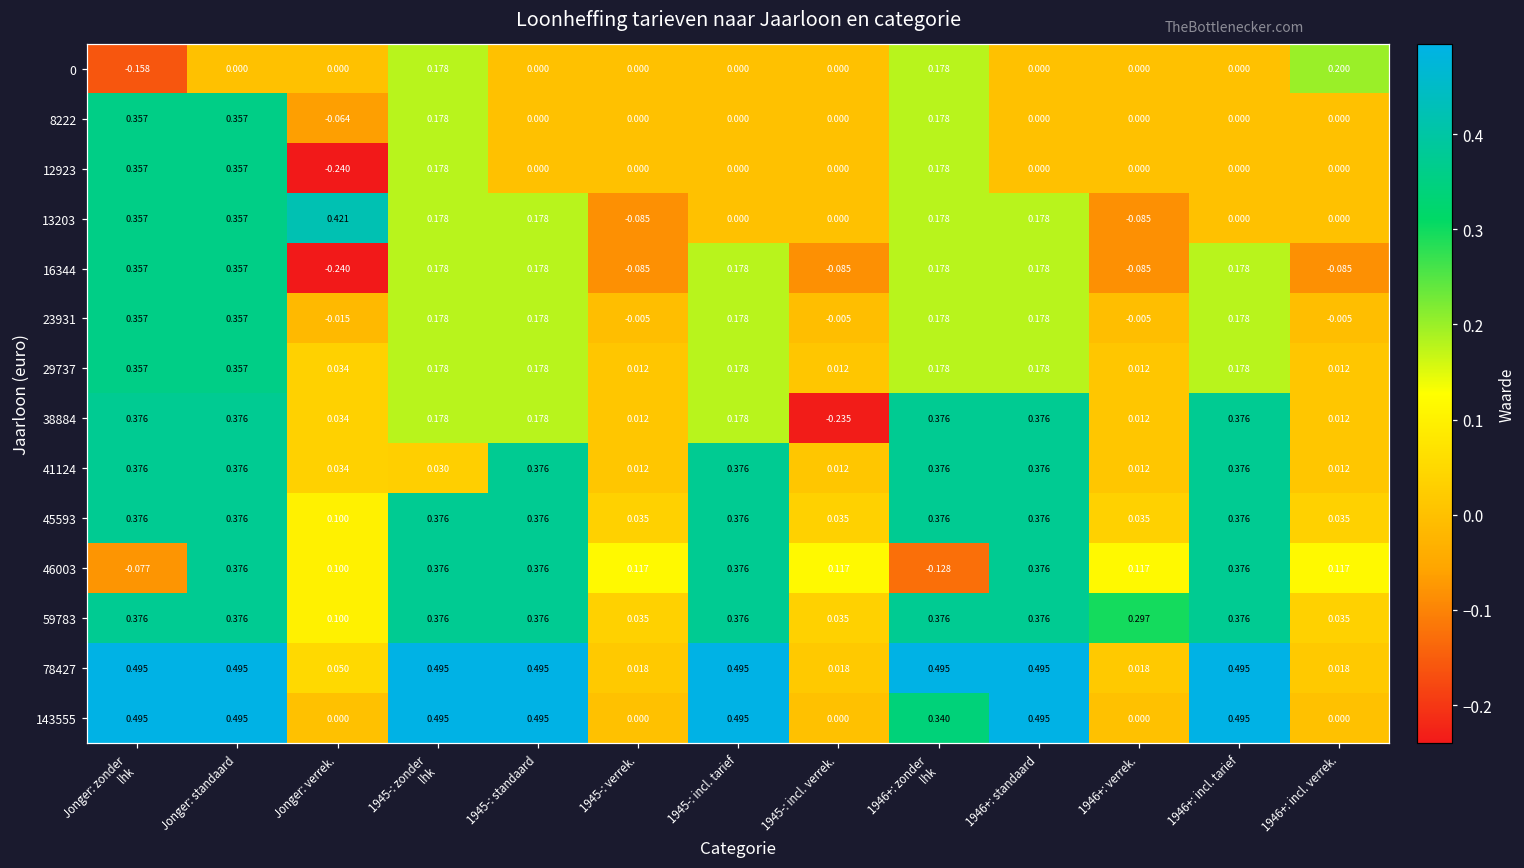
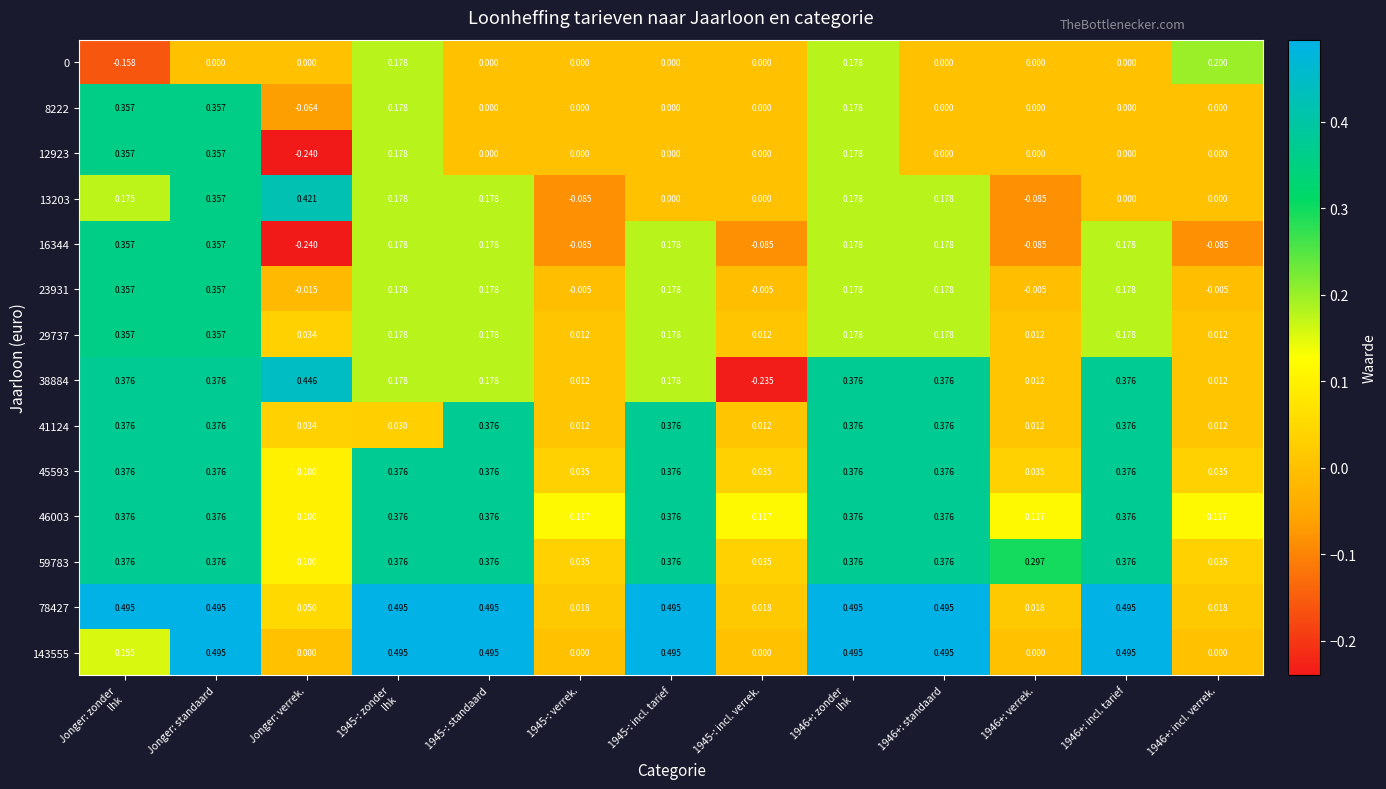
13203, Jonger: zonder lhk: 0.357 -> 0.175
38884, Jonger: verrek.: 0.034 -> 0.446
46003, Jonger: zonder lhk: -0.077 -> 0.376
46003, 1946+: zonder lhk: -0.128 -> 0.376
143555, Jonger: zonder lhk: 0.495 -> 0.155
143555, 1946+: zonder lhk: 0.340 -> 0.495
